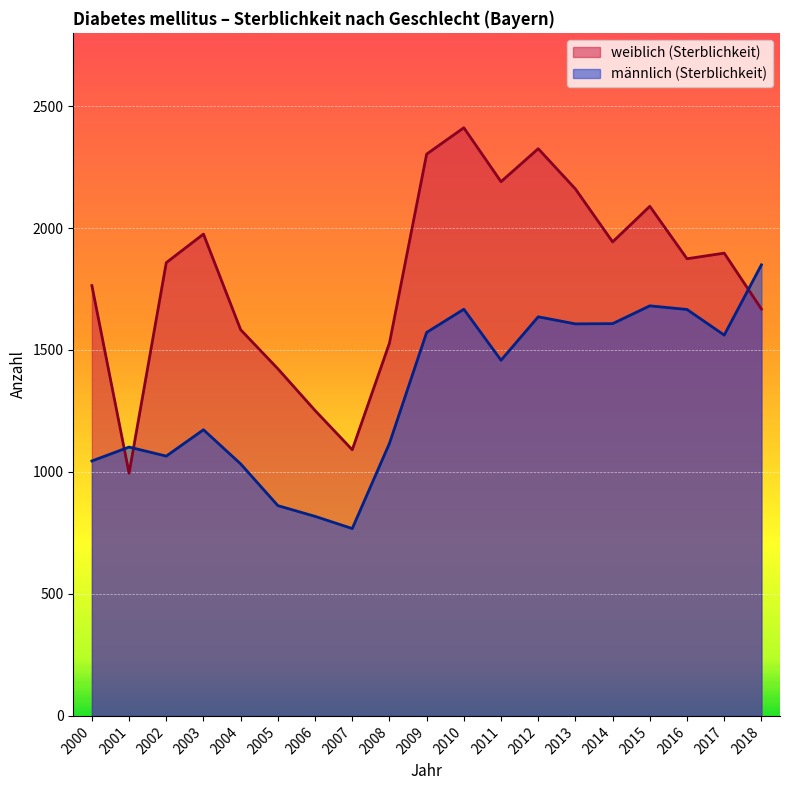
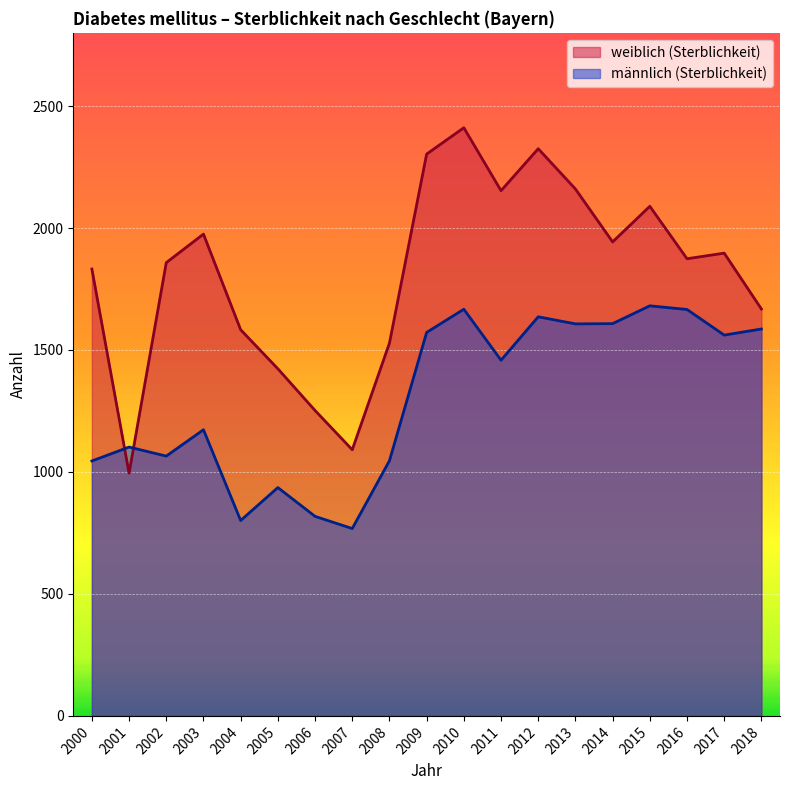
weiblich (Sterblichkeit), 2000: 1760 -> 1830
männlich (Sterblichkeit), 2004: 1030 -> 800
männlich (Sterblichkeit), 2005: 860 -> 940
männlich (Sterblichkeit), 2008: 1120 -> 1050
weiblich (Sterblichkeit), 2011: 2190 -> 2150
männlich (Sterblichkeit), 2018: 1850 -> 1590
